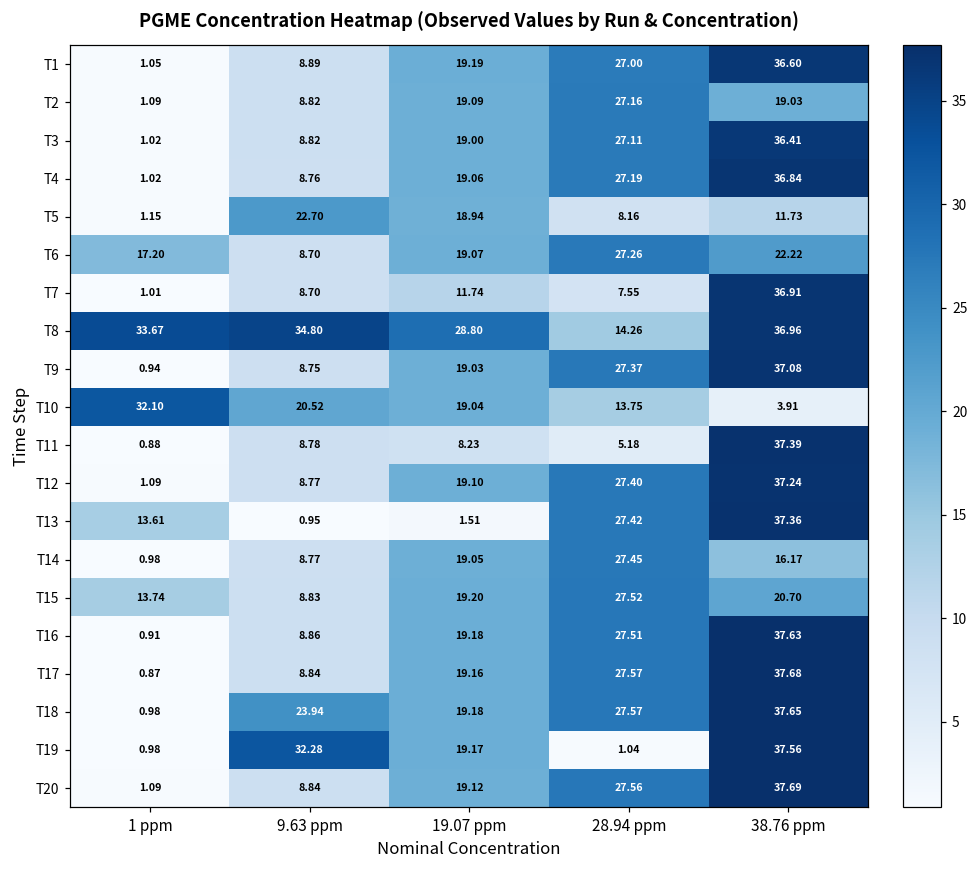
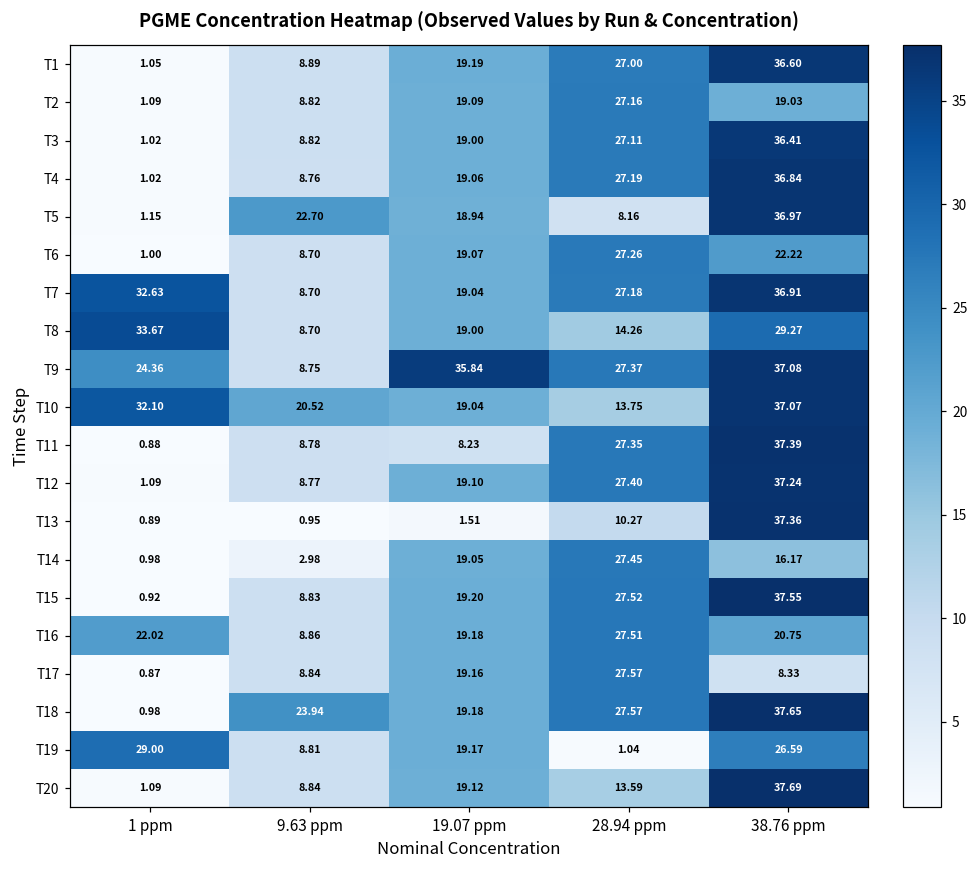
T5, 38.76 ppm: 11.73 -> 36.97
T6, 1 ppm: 17.20 -> 1.00
T7, 1 ppm: 1.01 -> 32.63
T7, 19.07 ppm: 11.74 -> 19.04
T7, 28.94 ppm: 7.55 -> 27.18
T8, 9.63 ppm: 34.80 -> 8.70
T8, 19.07 ppm: 28.80 -> 19.00
T8, 38.76 ppm: 36.96 -> 29.27
T9, 1 ppm: 0.94 -> 24.36
T9, 19.07 ppm: 19.03 -> 35.84
T10, 38.76 ppm: 3.91 -> 37.07
T11, 28.94 ppm: 5.18 -> 27.35
T13, 1 ppm: 13.61 -> 0.89
T13, 28.94 ppm: 27.42 -> 10.27
T14, 9.63 ppm: 8.77 -> 2.98
T15, 1 ppm: 13.74 -> 0.92
T15, 38.76 ppm: 20.70 -> 37.55
T16, 1 ppm: 0.91 -> 22.02
T16, 38.76 ppm: 37.63 -> 20.75
T17, 38.76 ppm: 37.68 -> 8.33
T19, 1 ppm: 0.98 -> 29.00
T19, 9.63 ppm: 32.28 -> 8.81
T19, 38.76 ppm: 37.56 -> 26.59
T20, 28.94 ppm: 27.56 -> 13.59
